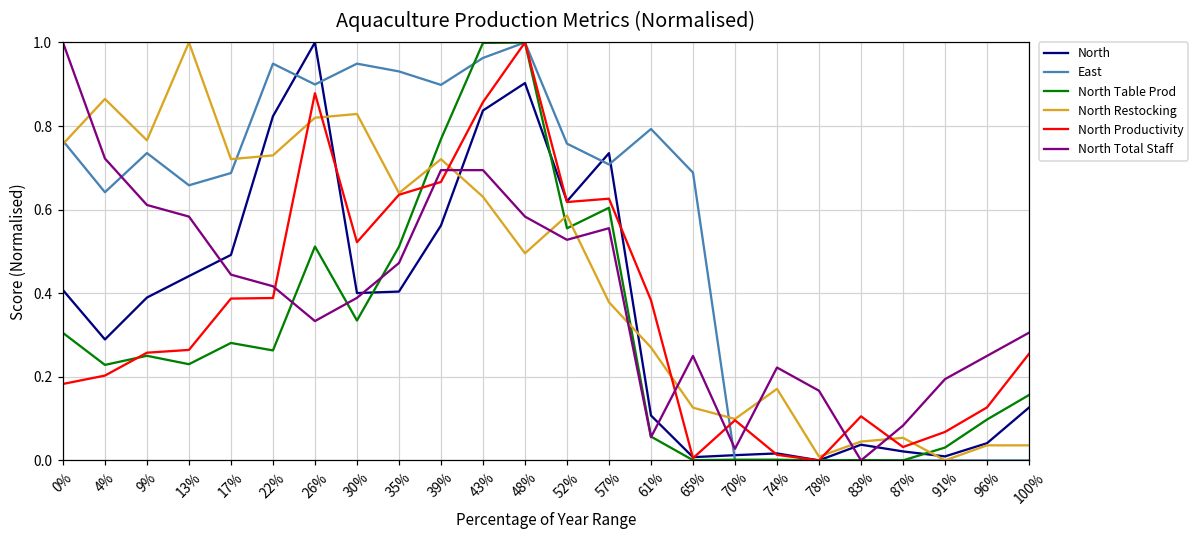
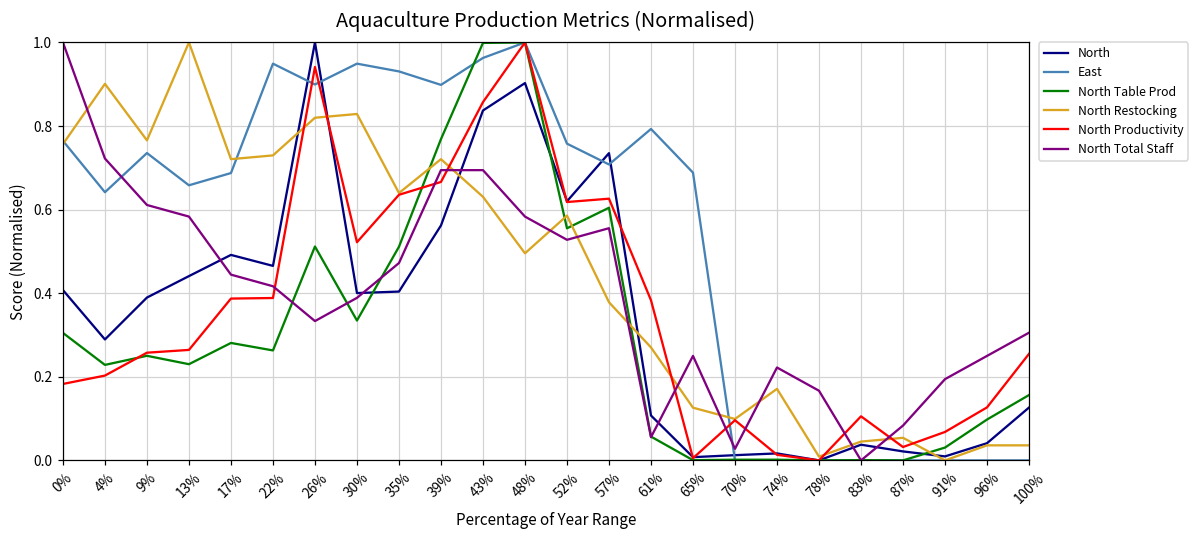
North Restocking, 4%: 0.86 -> 0.90
North, 22%: 0.82 -> 0.47
North Productivity, 26%: 0.88 -> 0.94
